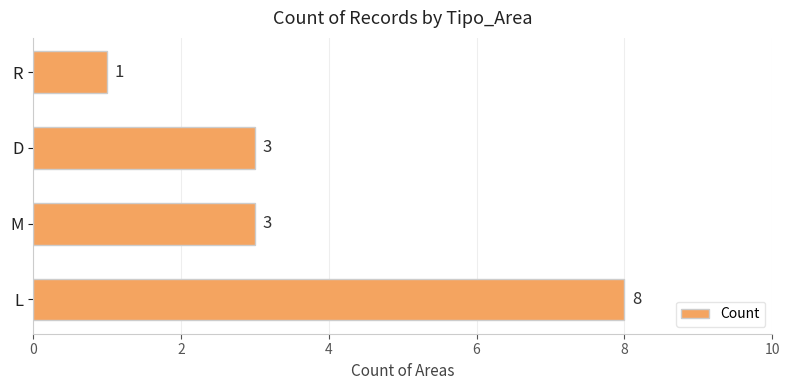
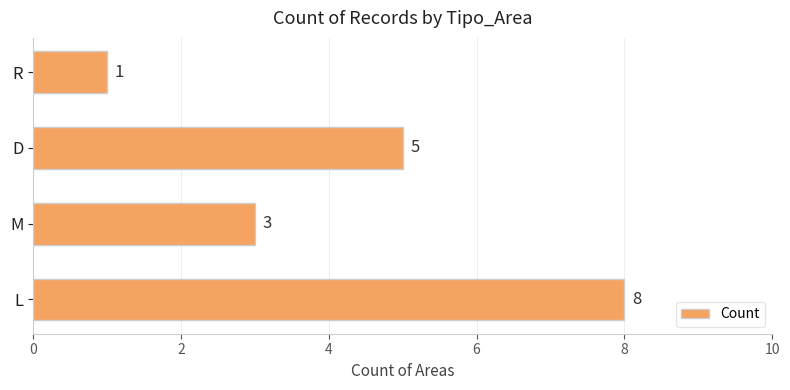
D: 3 -> 5
